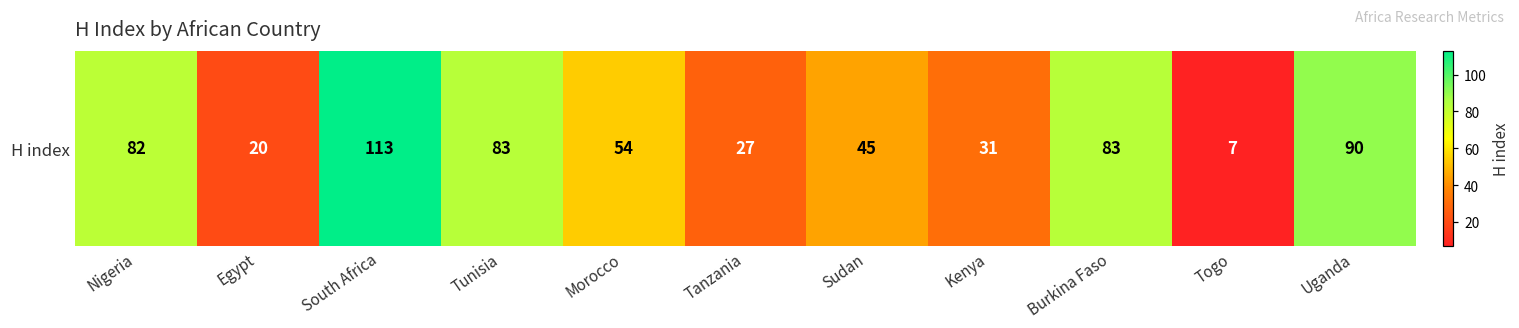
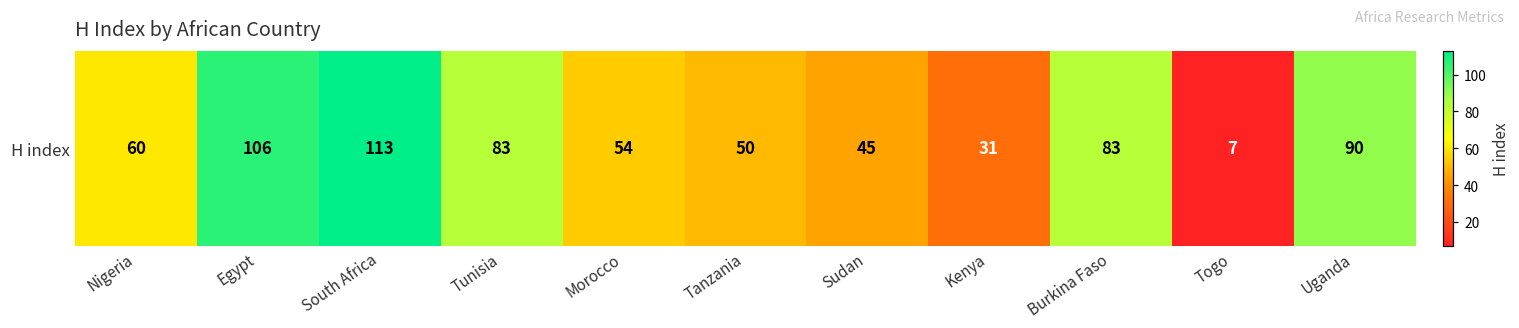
H index, Nigeria: 82 -> 60
H index, Egypt: 20 -> 106
H index, Tanzania: 27 -> 50
